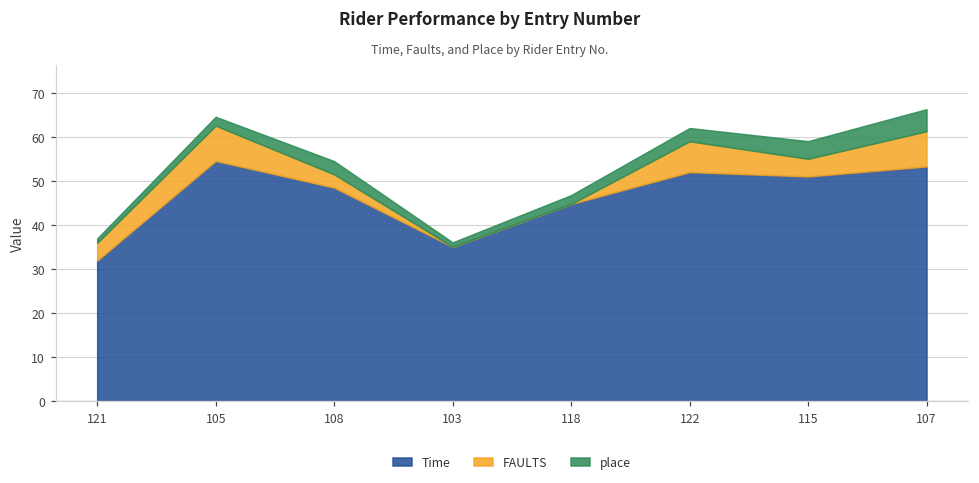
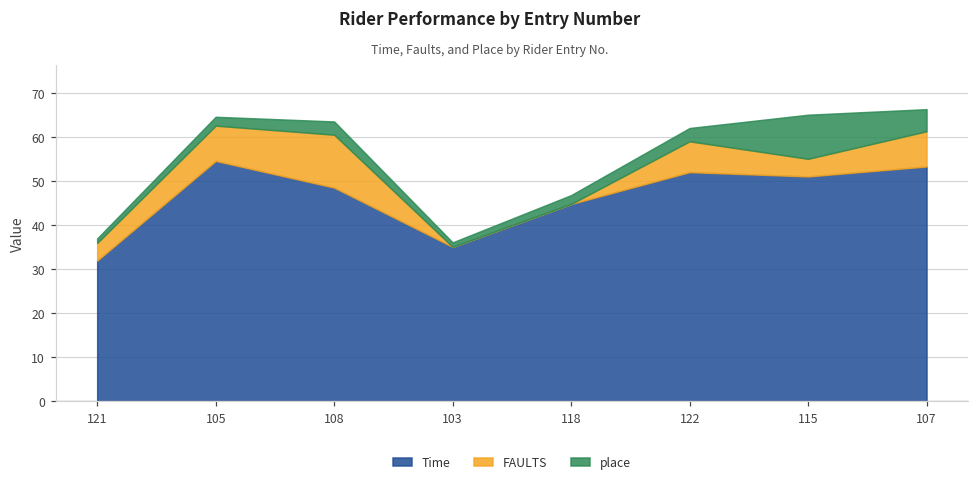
FAULTS, 108: 3 -> 12
place, 115: 4 -> 10
